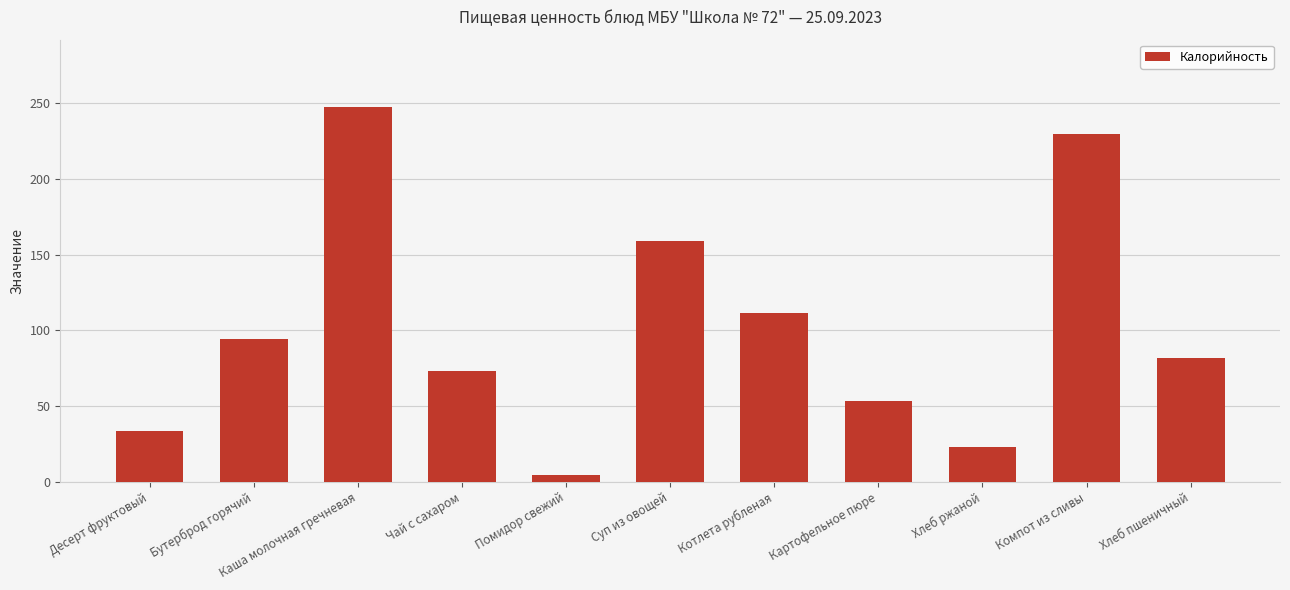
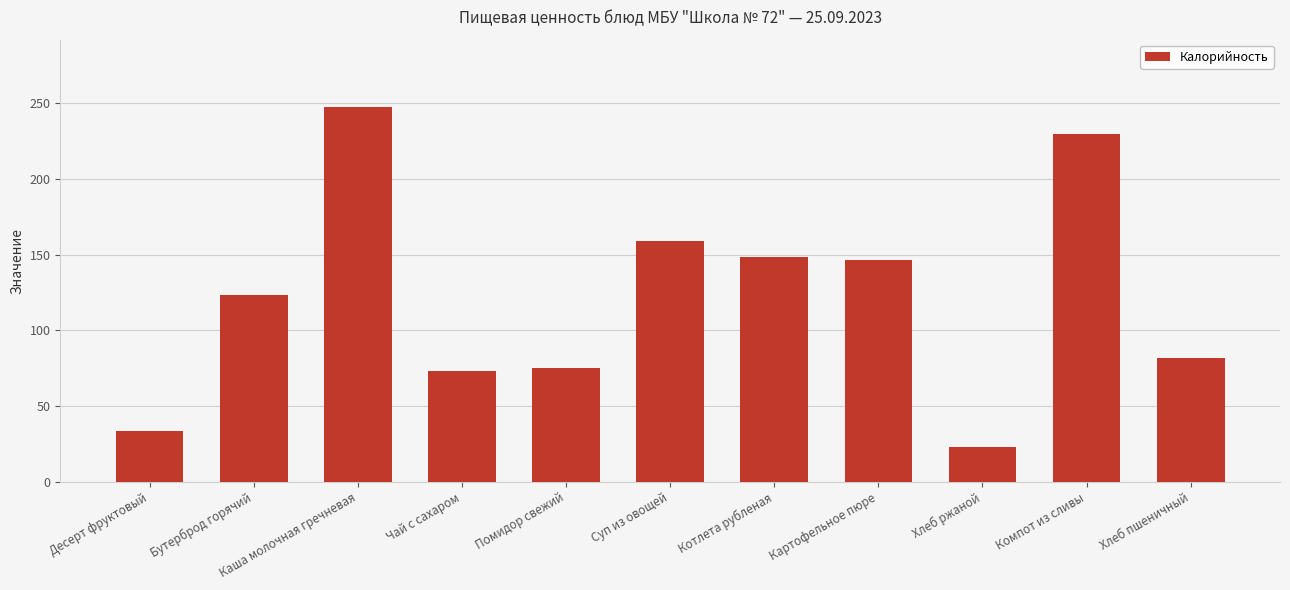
Бутерброд горячий: 94 -> 124
Помидор свежий: 4 -> 75
Котлета рубленая: 111 -> 149
Картофельное пюре: 54 -> 146
